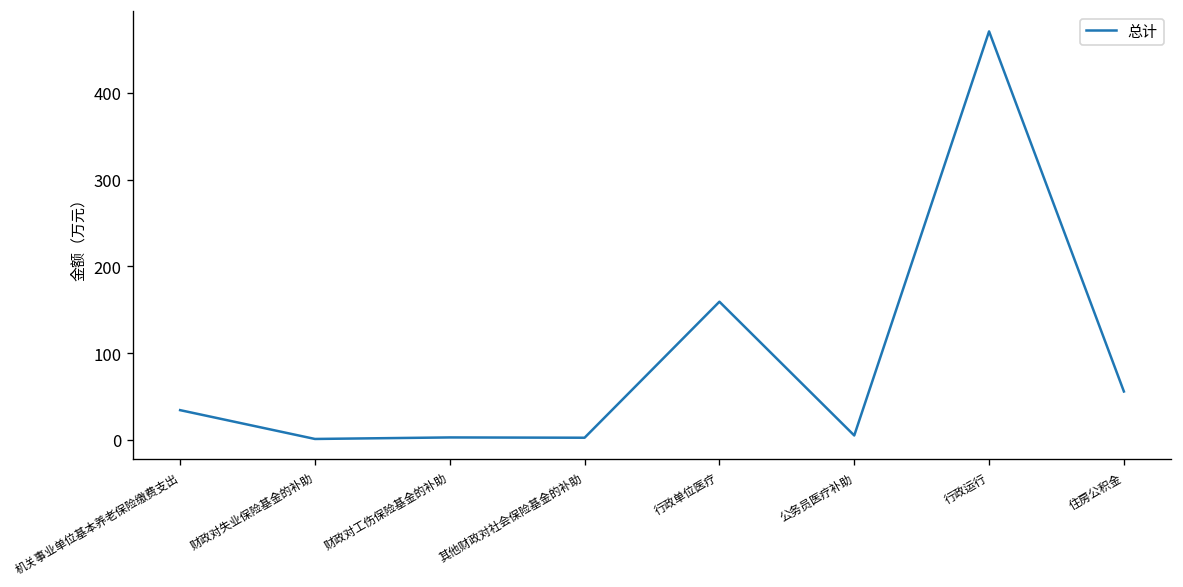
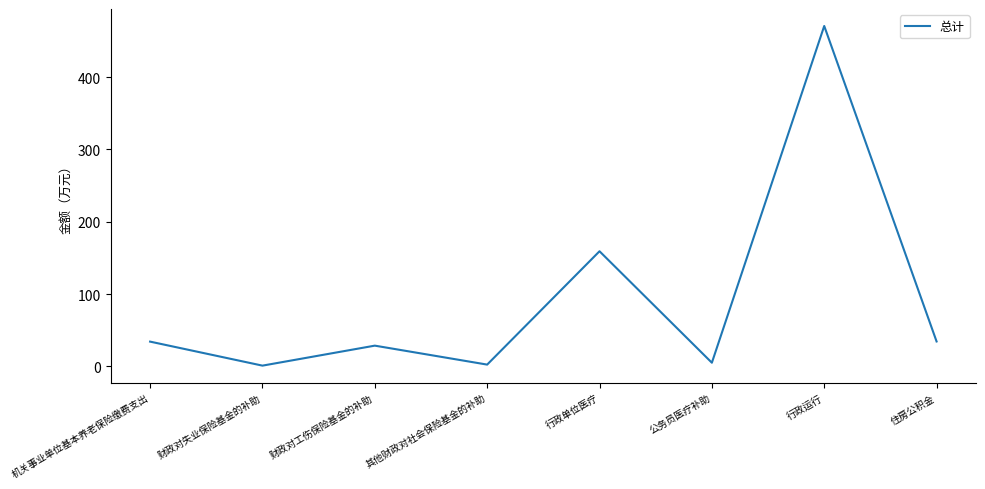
财政对工伤保险基金的补助: 0 -> 30
住房公积金: 60 -> 30
